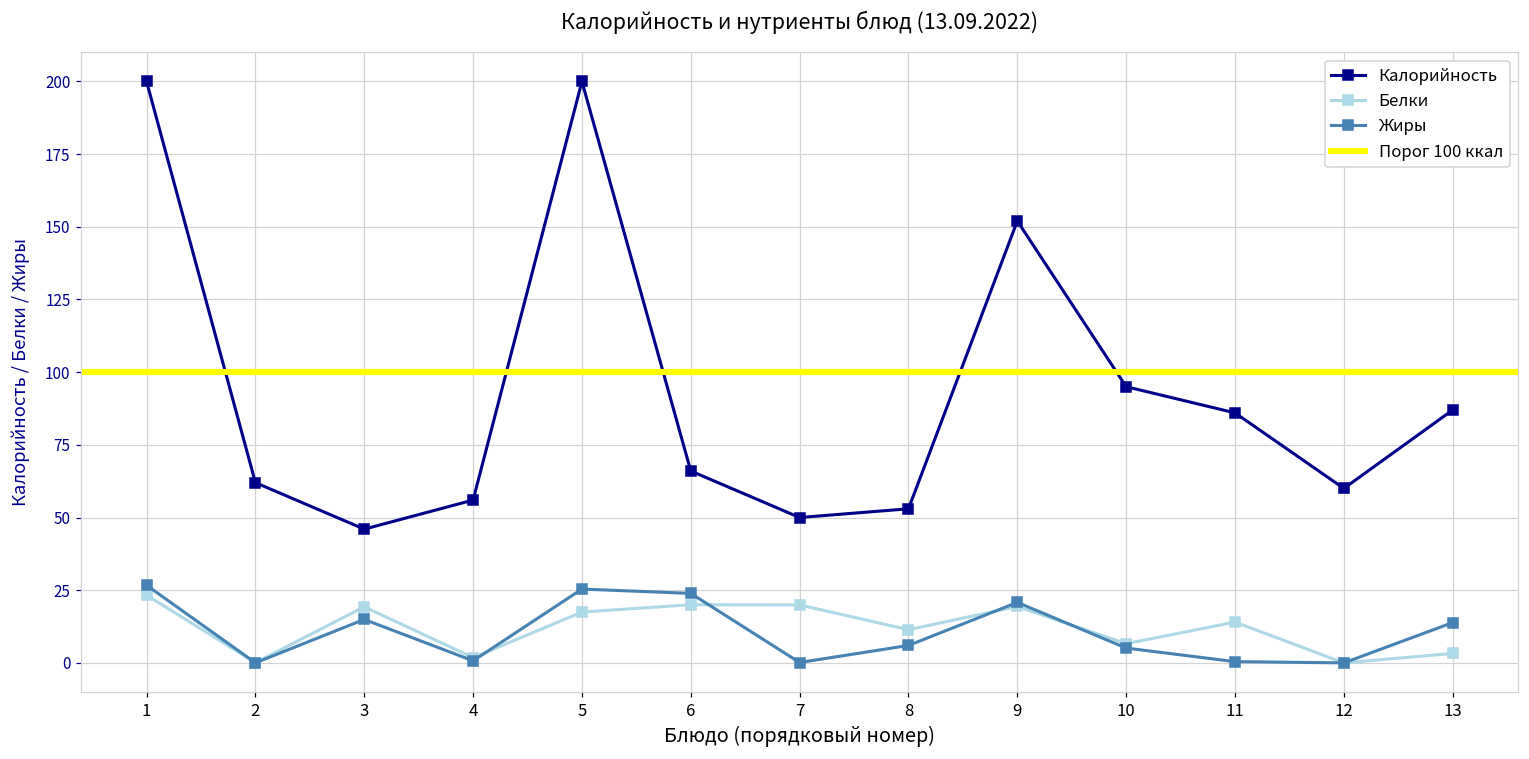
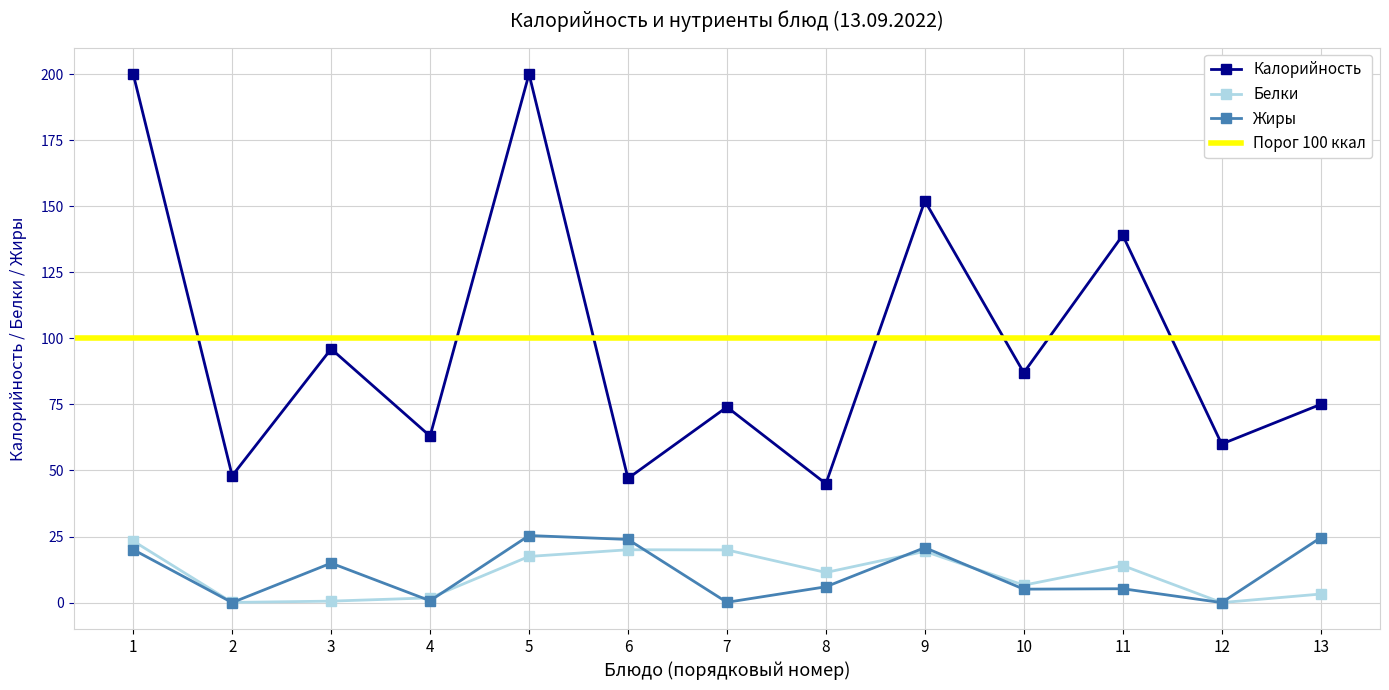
Жиры, 1: 27 -> 20
Калорийность, 2: 62 -> 48
Калорийность, 3: 46 -> 96
Белки, 3: 19 -> 1
Калорийность, 4: 56 -> 63
Калорийность, 6: 66 -> 47
Калорийность, 7: 50 -> 74
Калорийность, 8: 53 -> 45
Калорийность, 10: 95 -> 87
Калорийность, 11: 86 -> 139
Жиры, 11: 0 -> 5
Калорийность, 13: 87 -> 75
Жиры, 13: 14 -> 25
